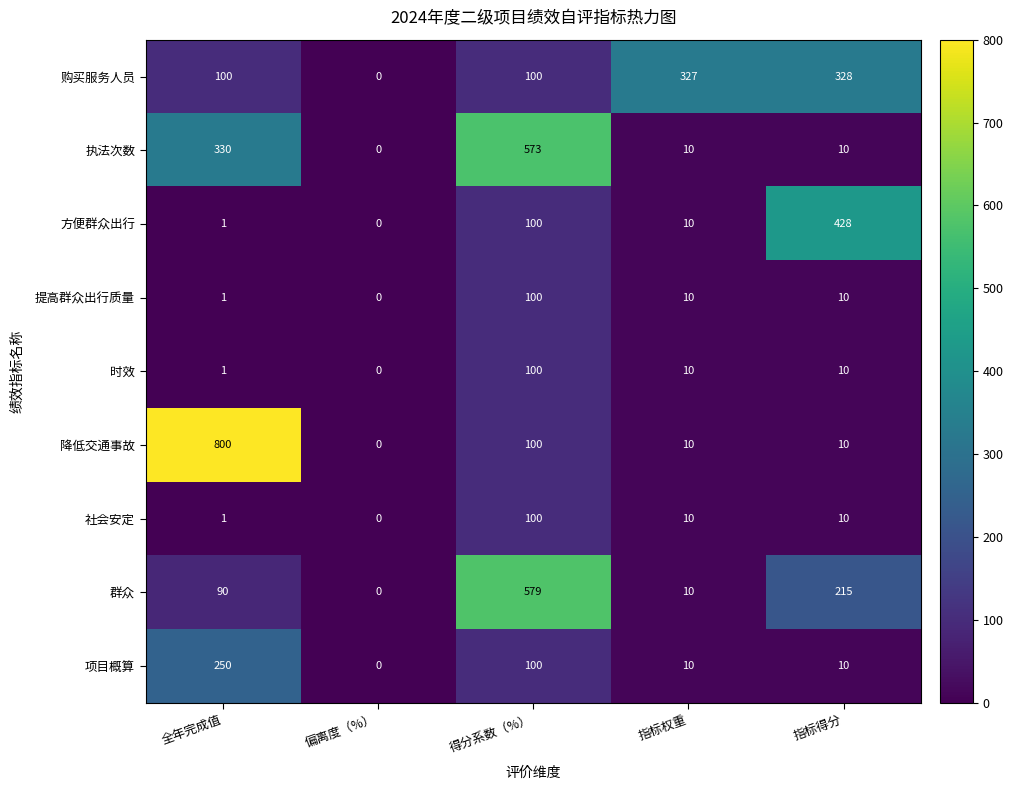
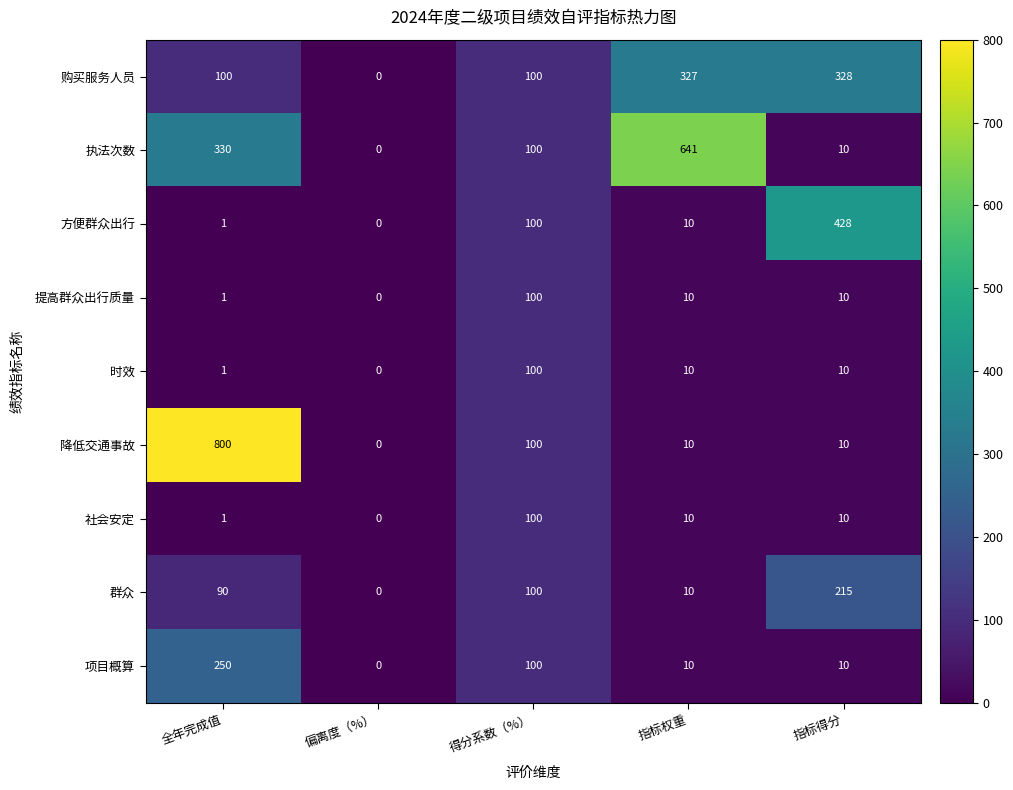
执法次数, 得分系数（%）: 573 -> 100
执法次数, 指标权重: 10 -> 641
群众, 得分系数（%）: 579 -> 100
